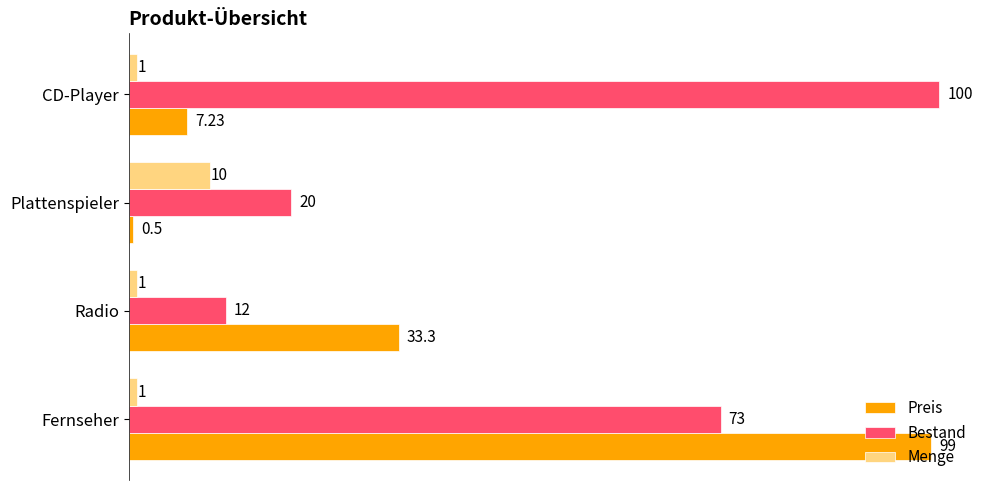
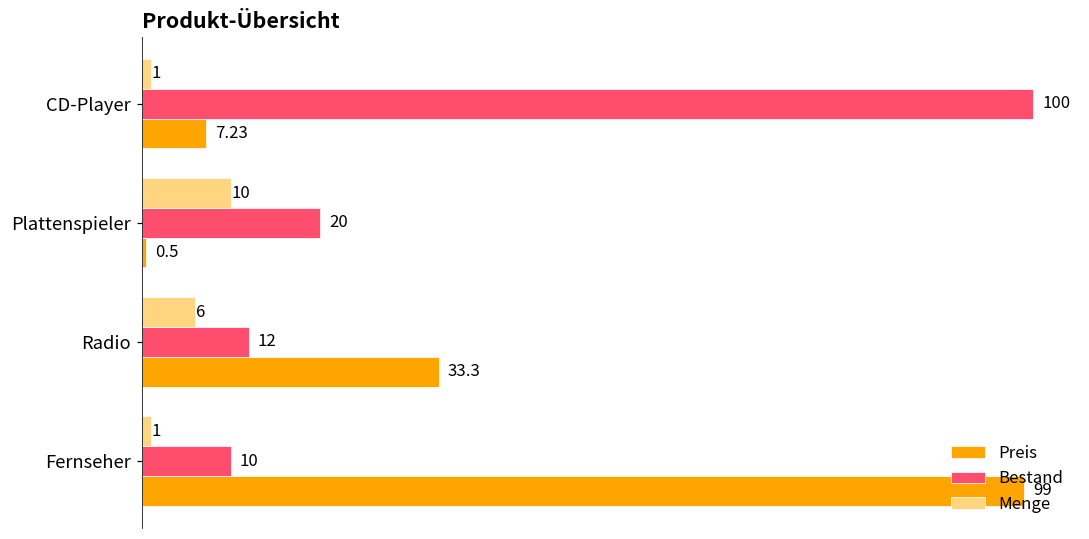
Menge, Radio: 1 -> 6
Bestand, Fernseher: 73 -> 10
